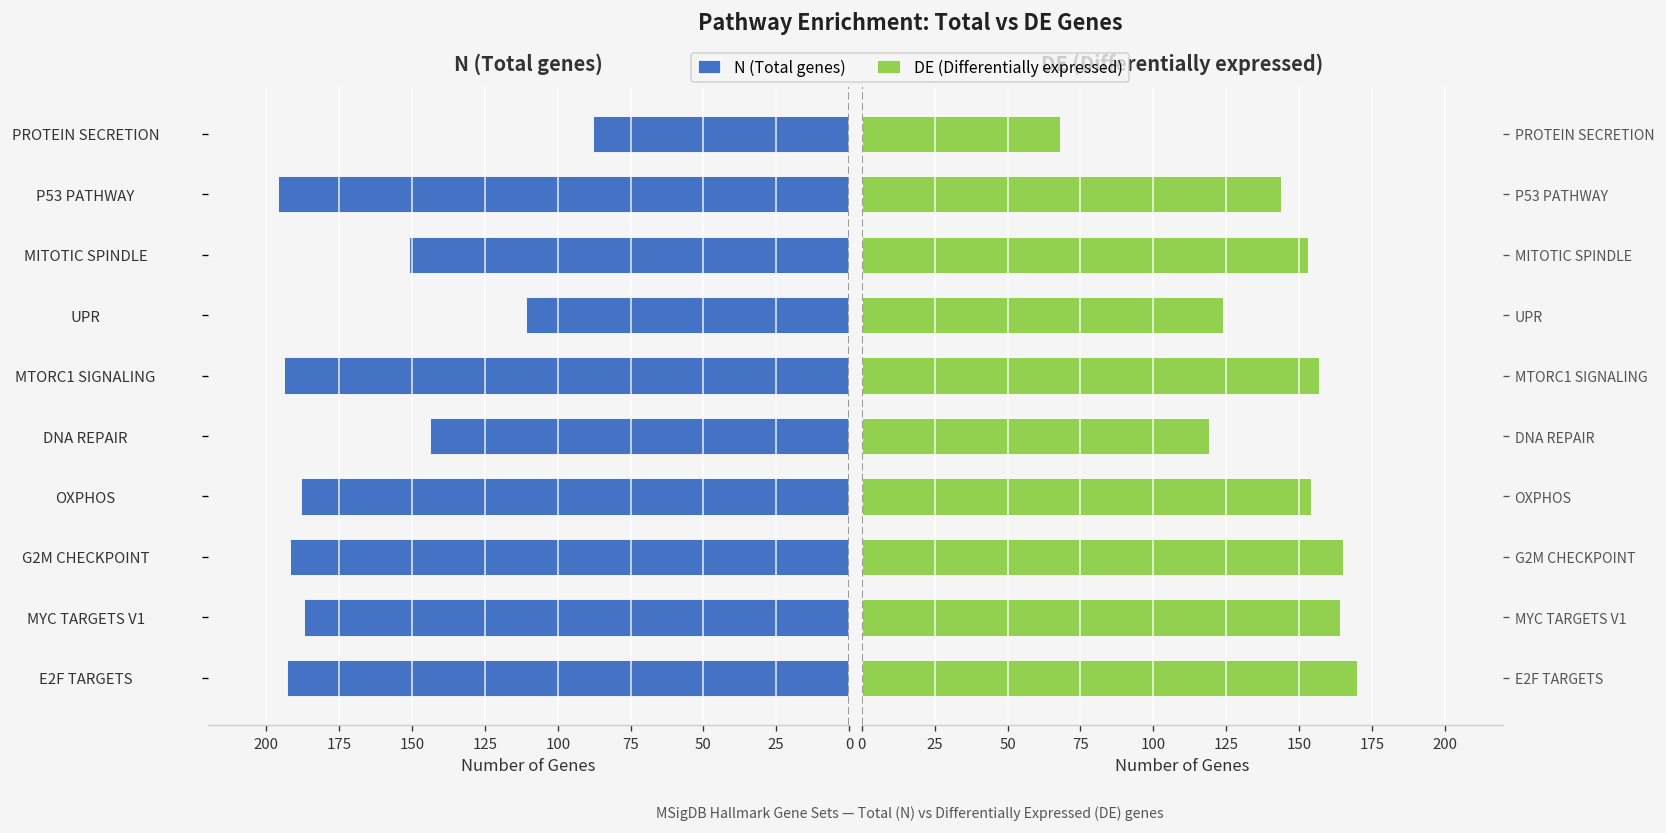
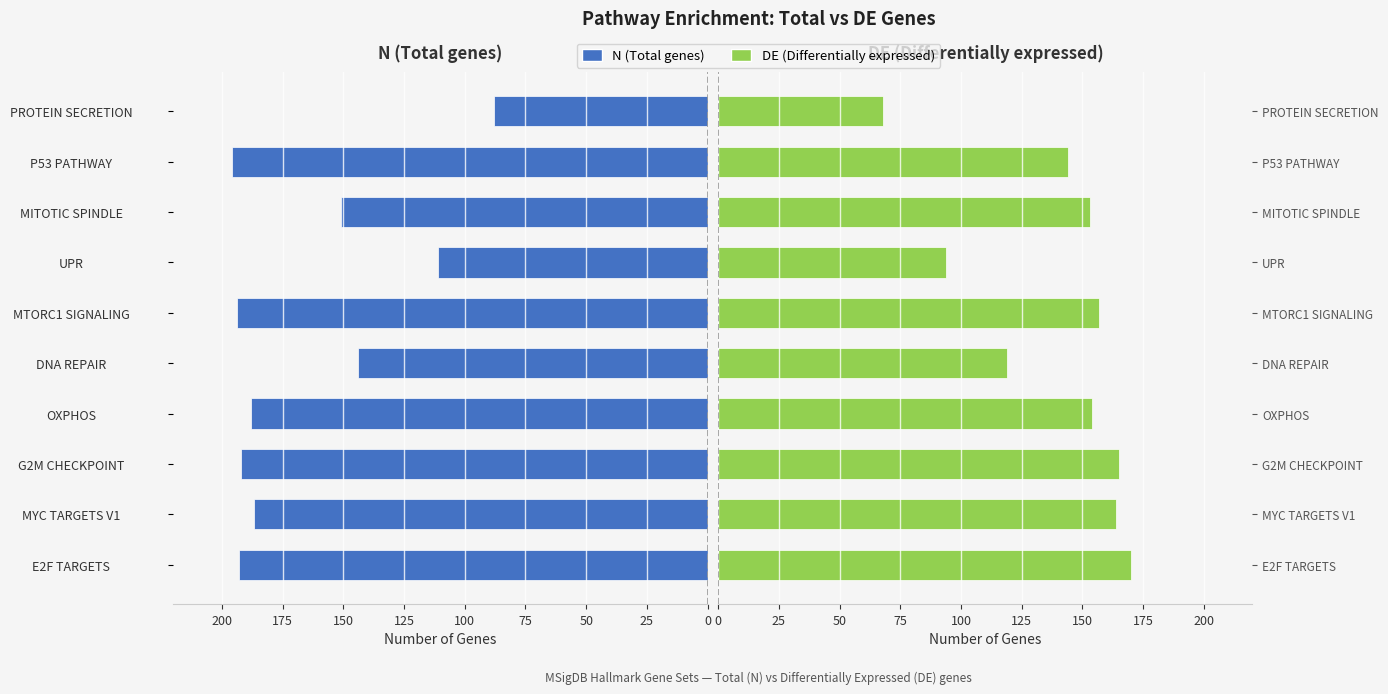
DE (Differentially expressed), UPR: 124 -> 94
